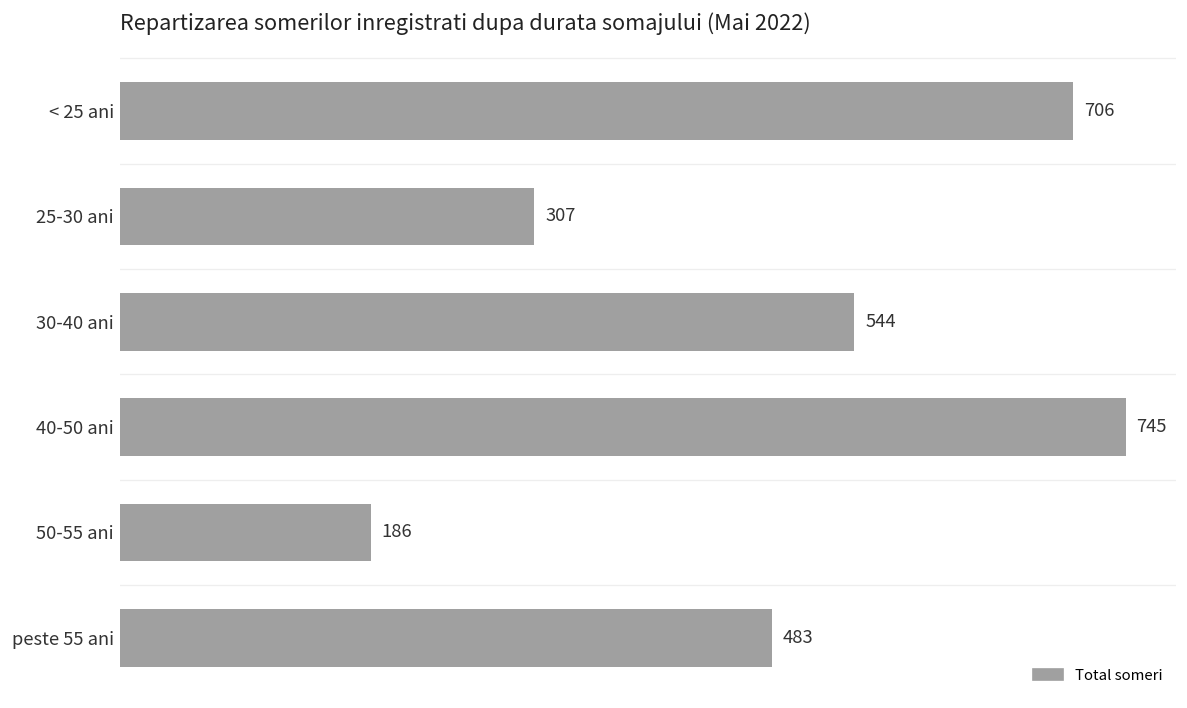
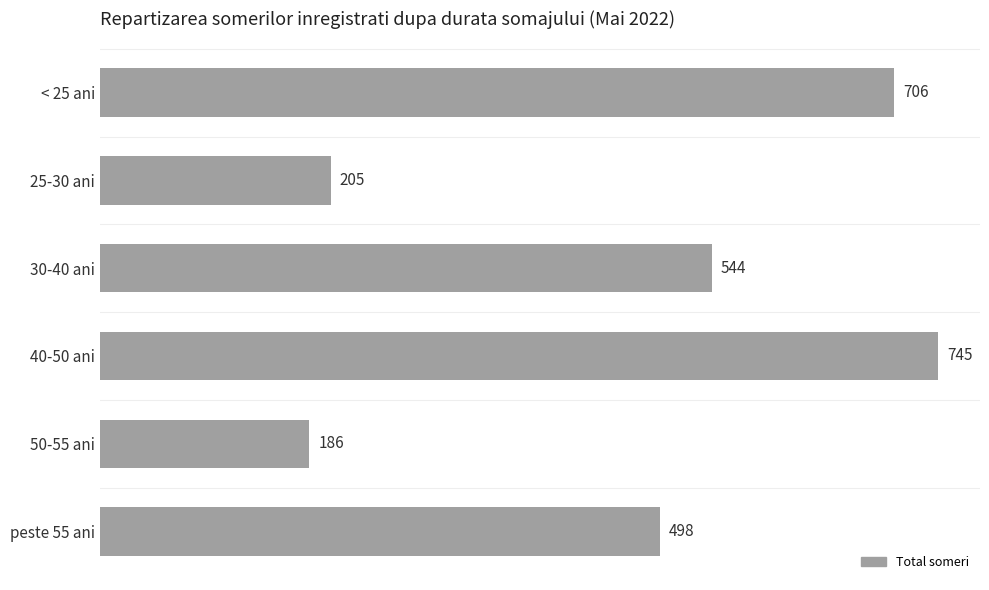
25-30 ani: 307 -> 205
peste 55 ani: 483 -> 498
